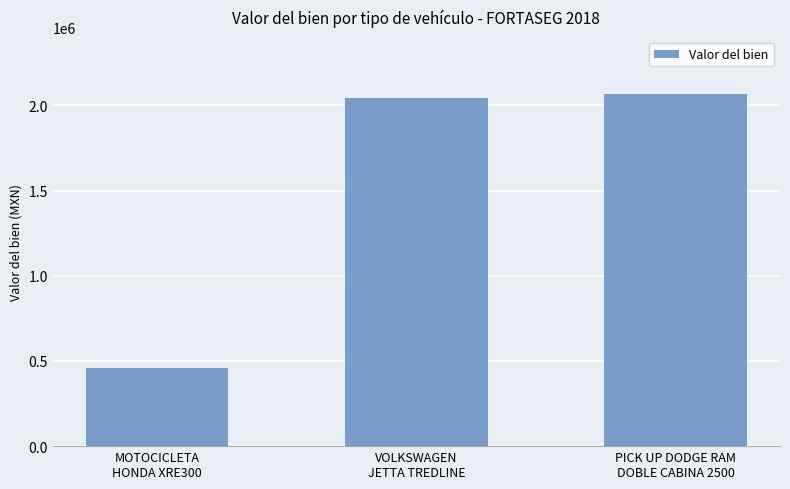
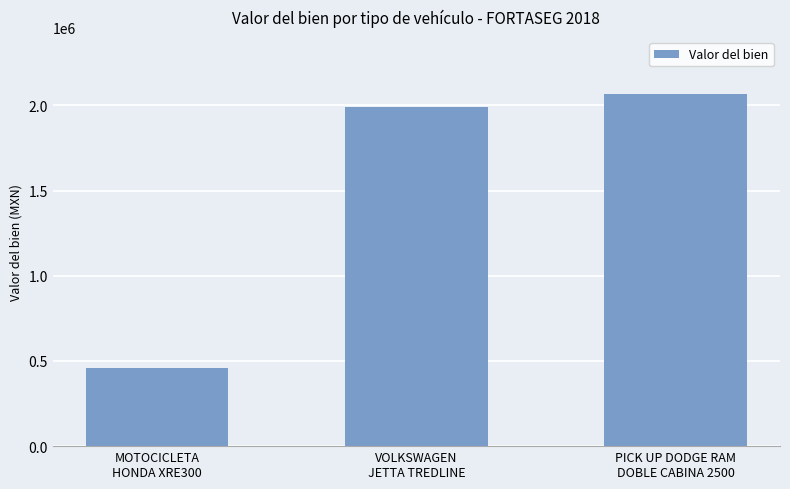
VOLKSWAGEN JETTA TREDLINE: 2050000 -> 1990000
